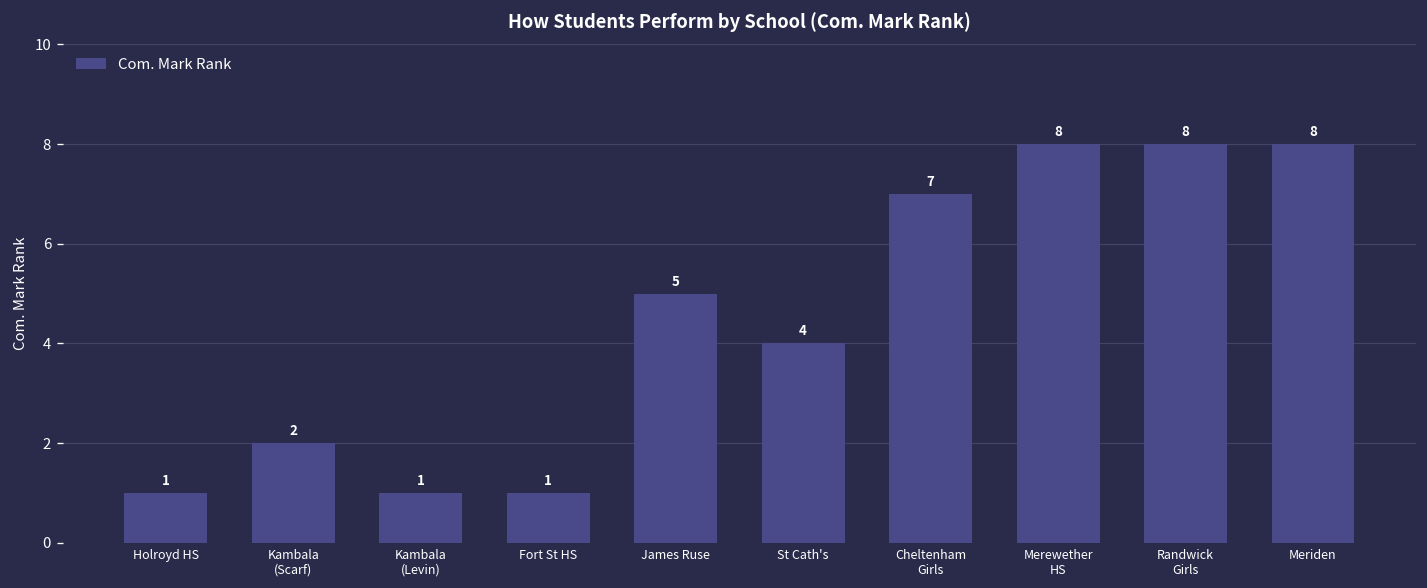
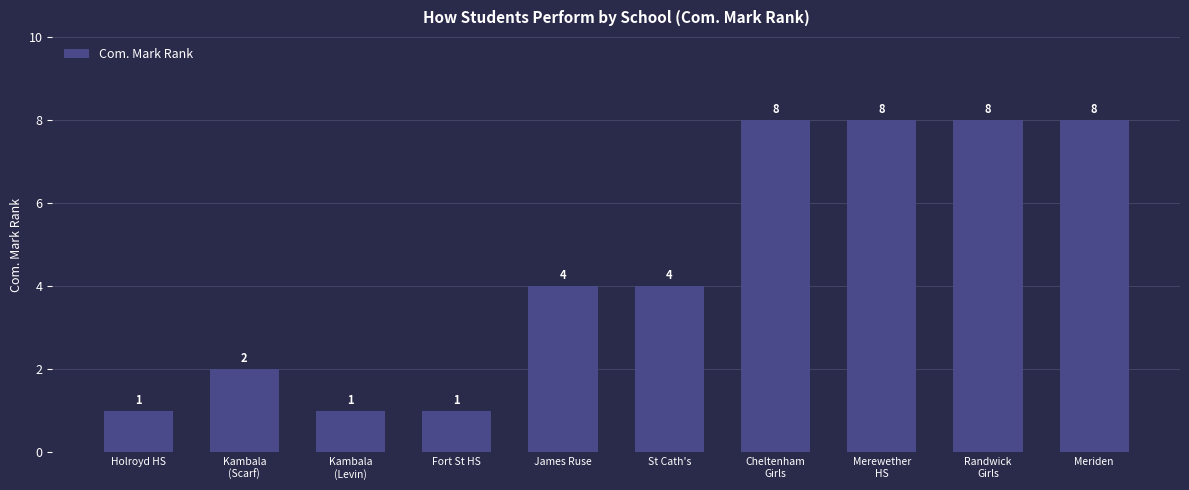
James Ruse: 5 -> 4
Cheltenham Girls: 7 -> 8
